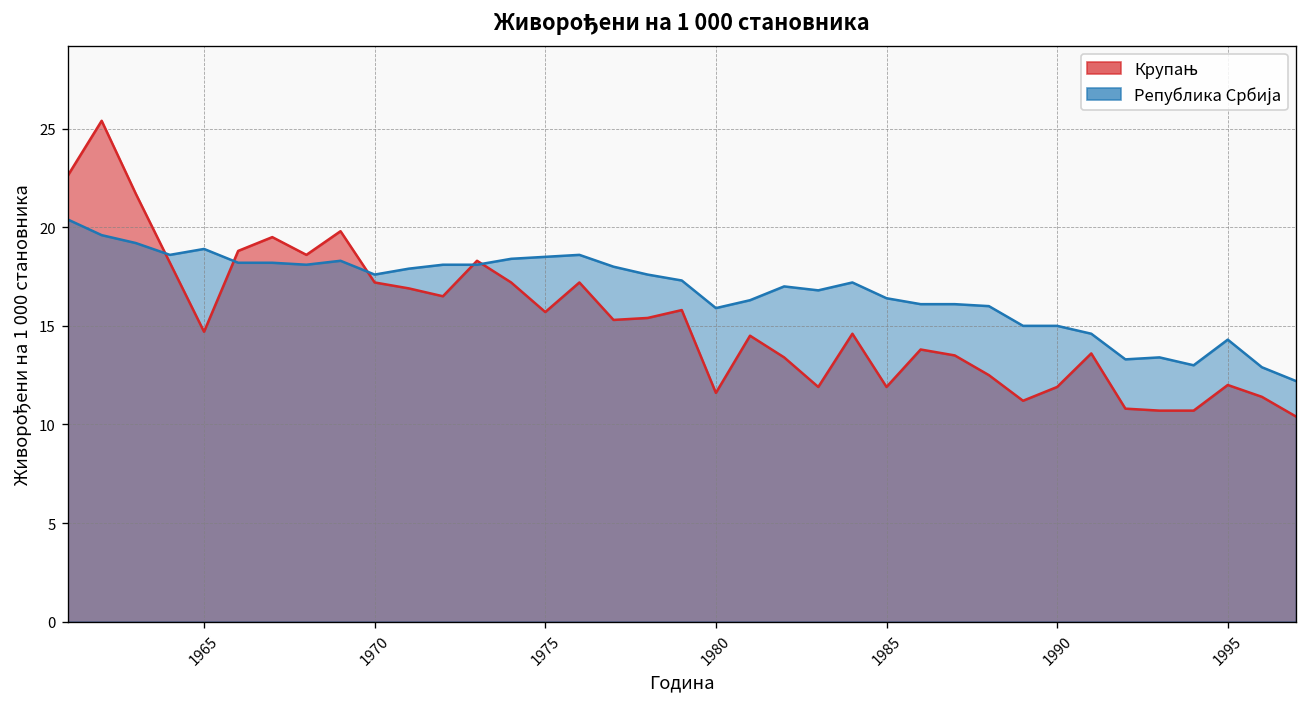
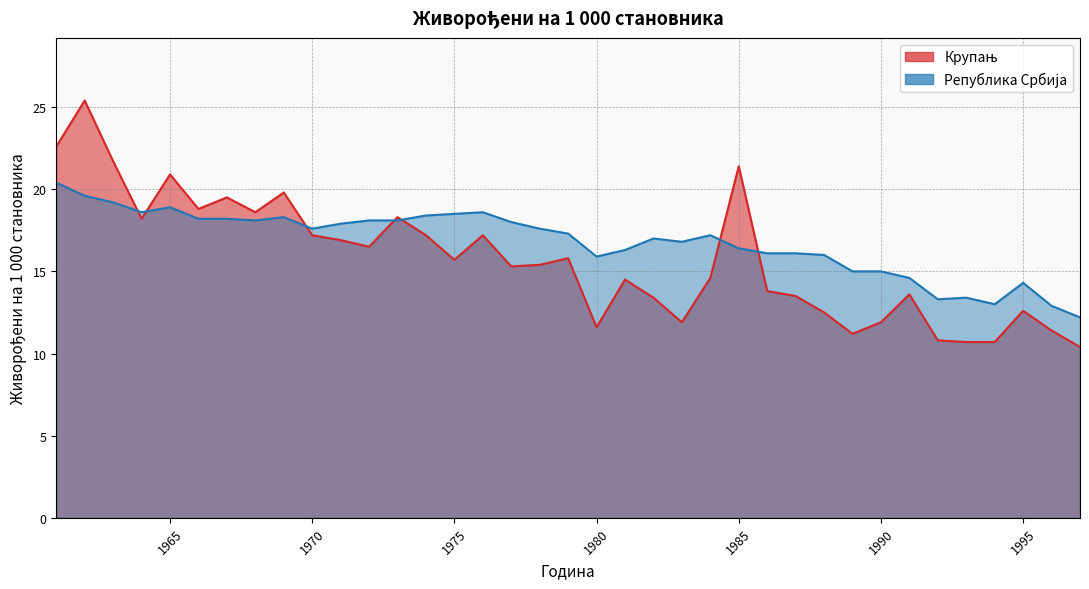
Крупањ, 1965: 14.7 -> 20.9
Крупањ, 1985: 11.9 -> 21.4
Крупањ, 1995: 12.0 -> 12.6
